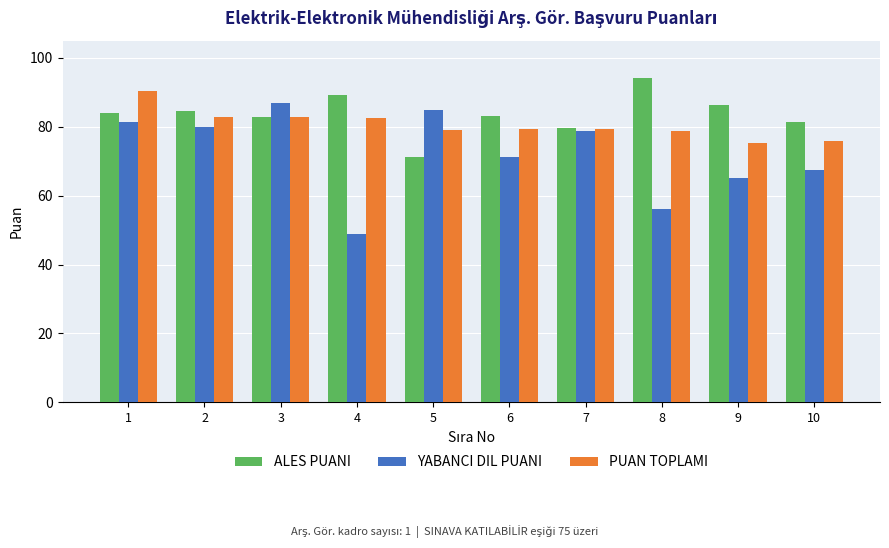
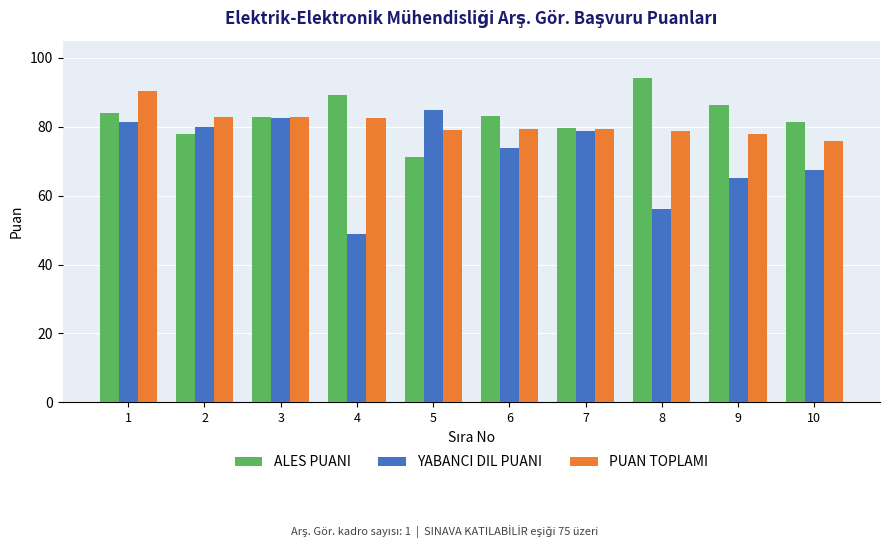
ALES PUANI, 2: 85 -> 78
YABANCI DIL PUANI, 3: 87 -> 83
YABANCI DIL PUANI, 6: 71 -> 74
PUAN TOPLAMI, 9: 75 -> 78
